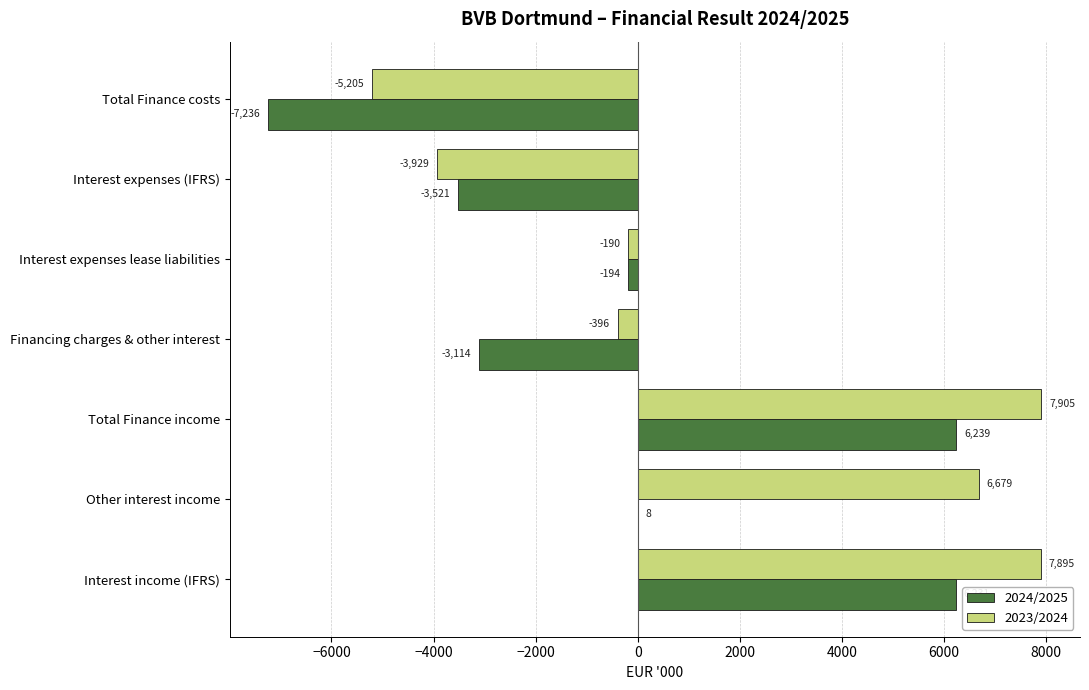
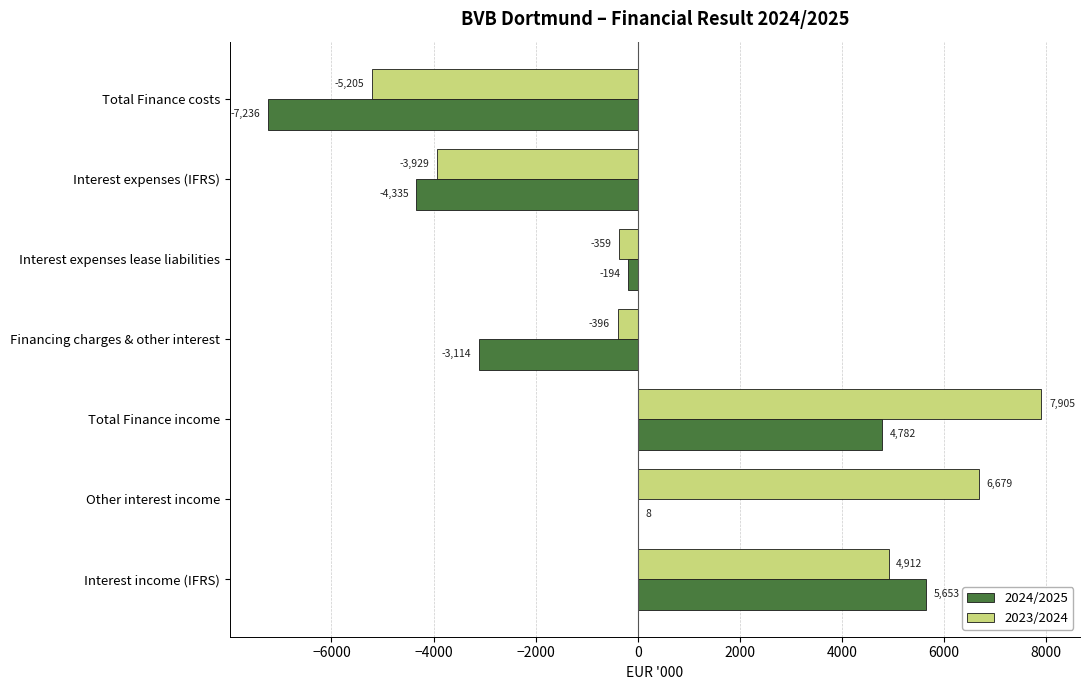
2024/2025, Interest expenses (IFRS): -3,521 -> -4,335
2023/2024, Interest expenses lease liabilities: -190 -> -359
2024/2025, Total Finance income: 6,239 -> 4,782
2023/2024, Interest income (IFRS): 7,895 -> 4,912
2024/2025, Interest income (IFRS): 6200 -> 5700
